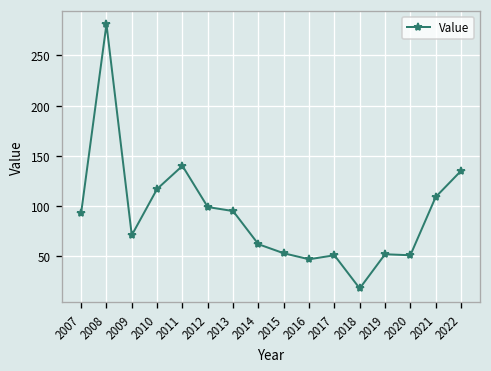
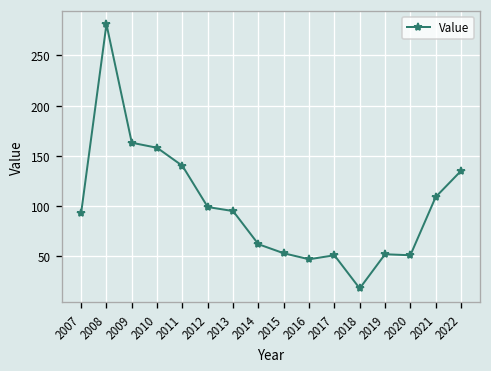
2009: 70 -> 160
2010: 120 -> 160
